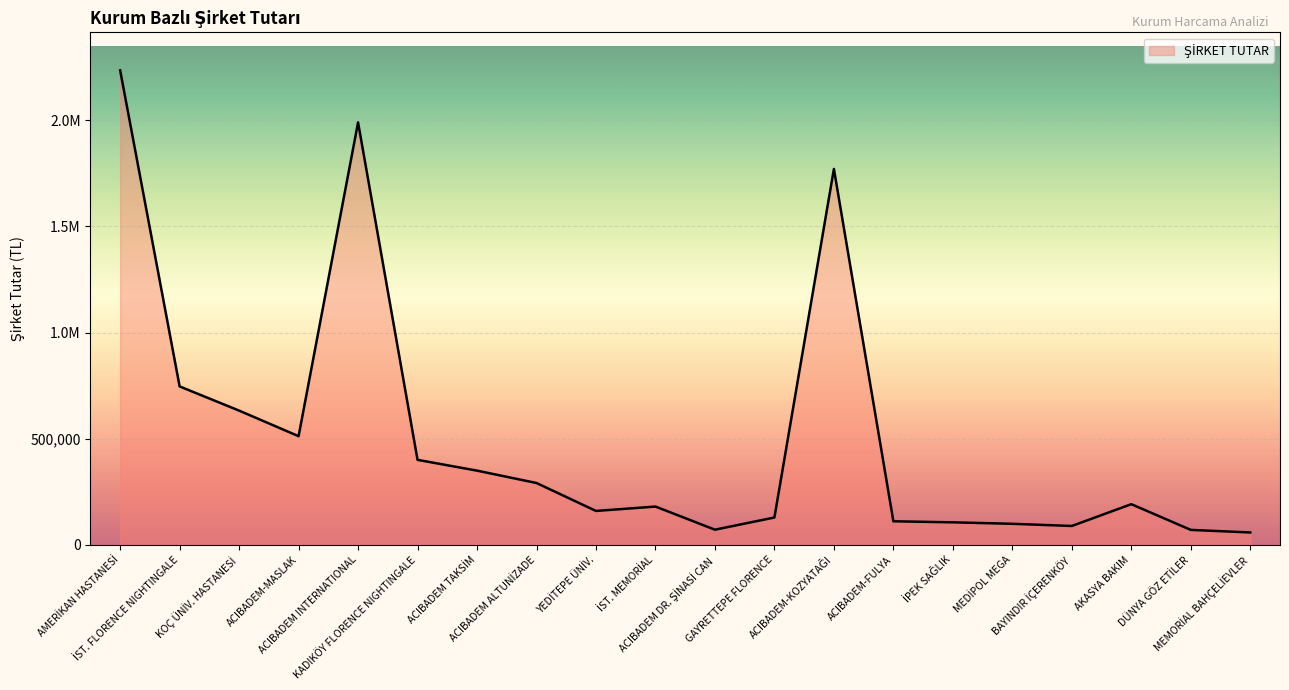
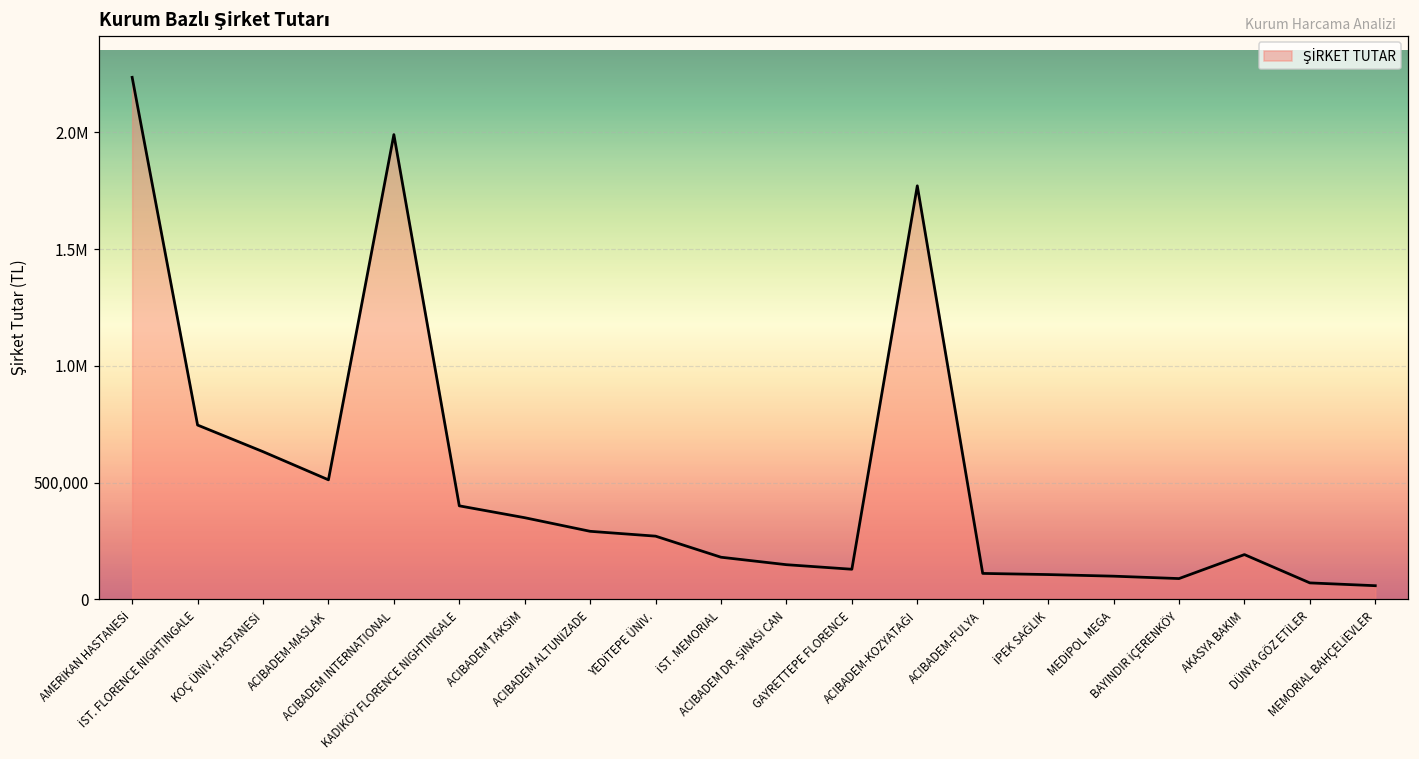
YEDİTEPE ÜNİV.: 160,000 -> 270,000
ACIBADEM DR. ŞİNASİ CAN: 70,000 -> 150,000
